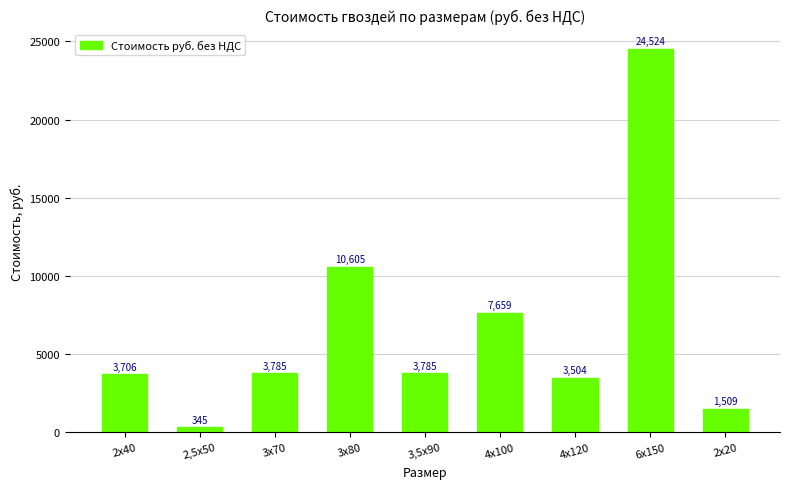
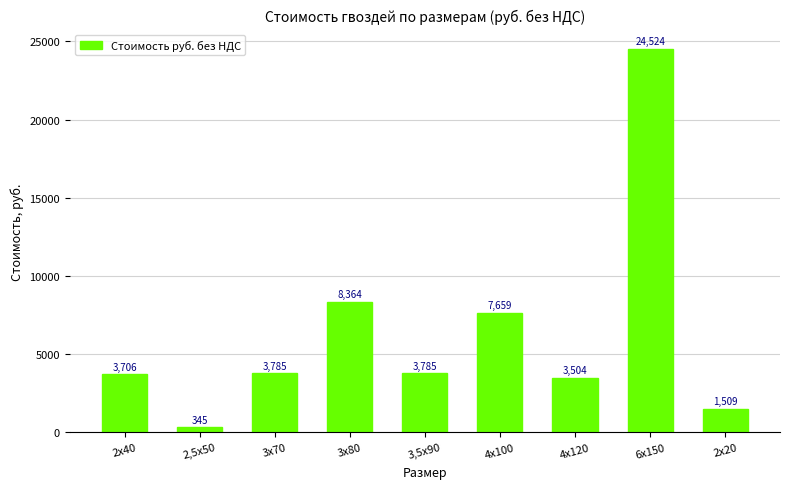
3х80: 10,605 -> 8,364
